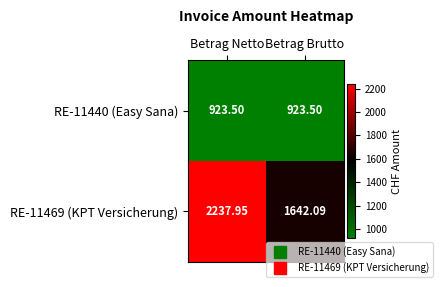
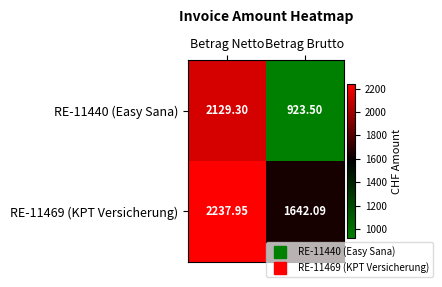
RE-11440 (Easy Sana), Betrag Netto: 923.50 -> 2129.30
